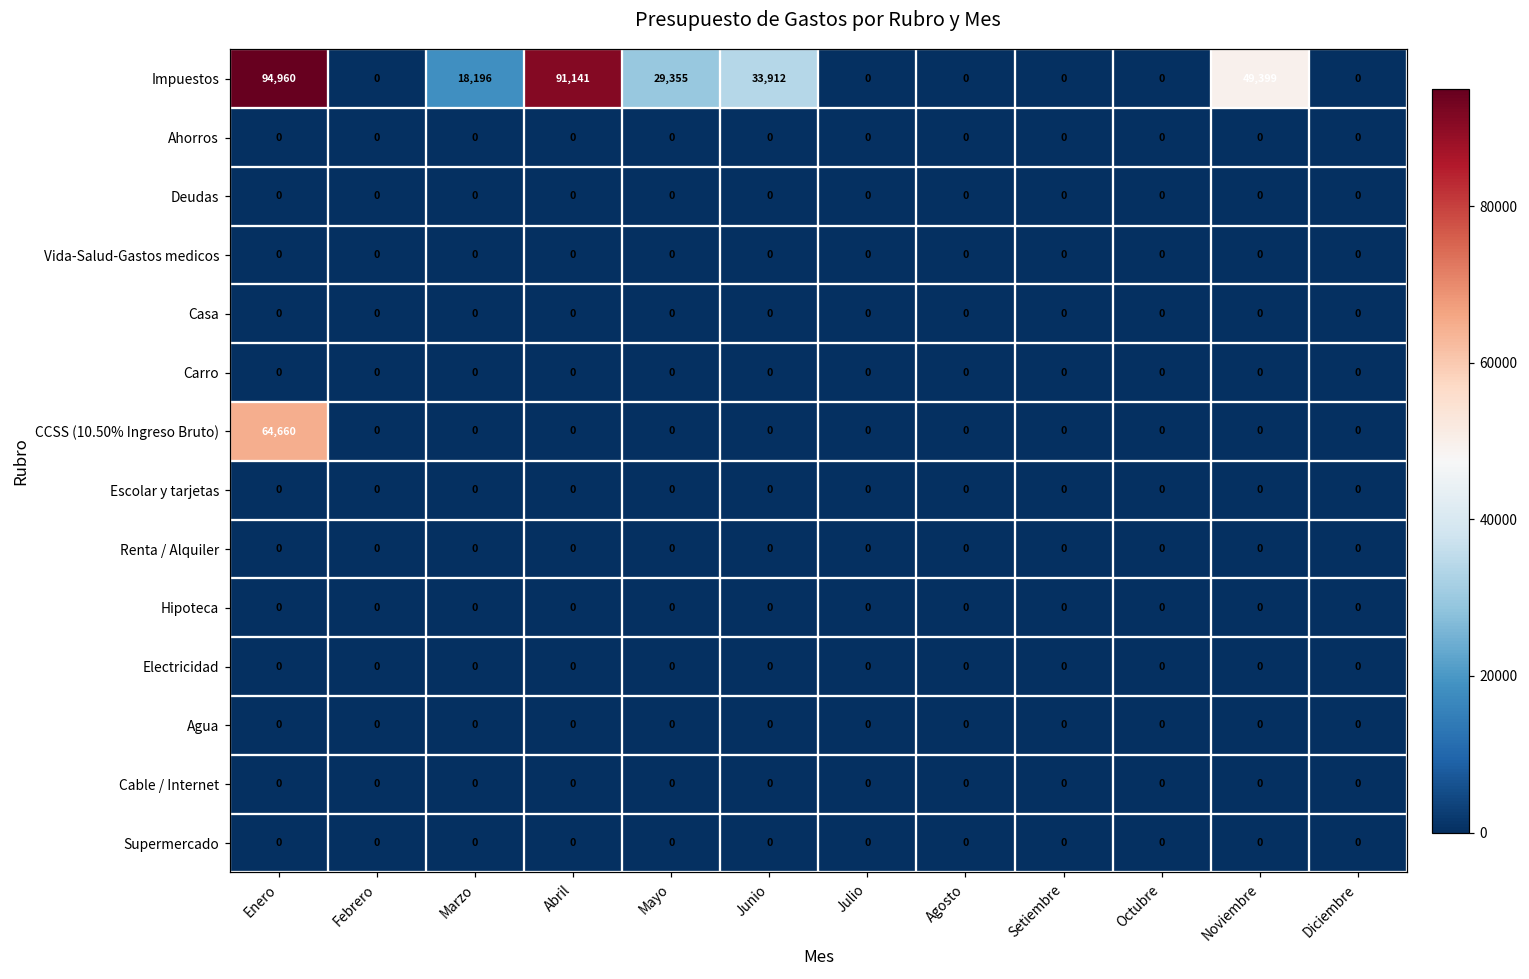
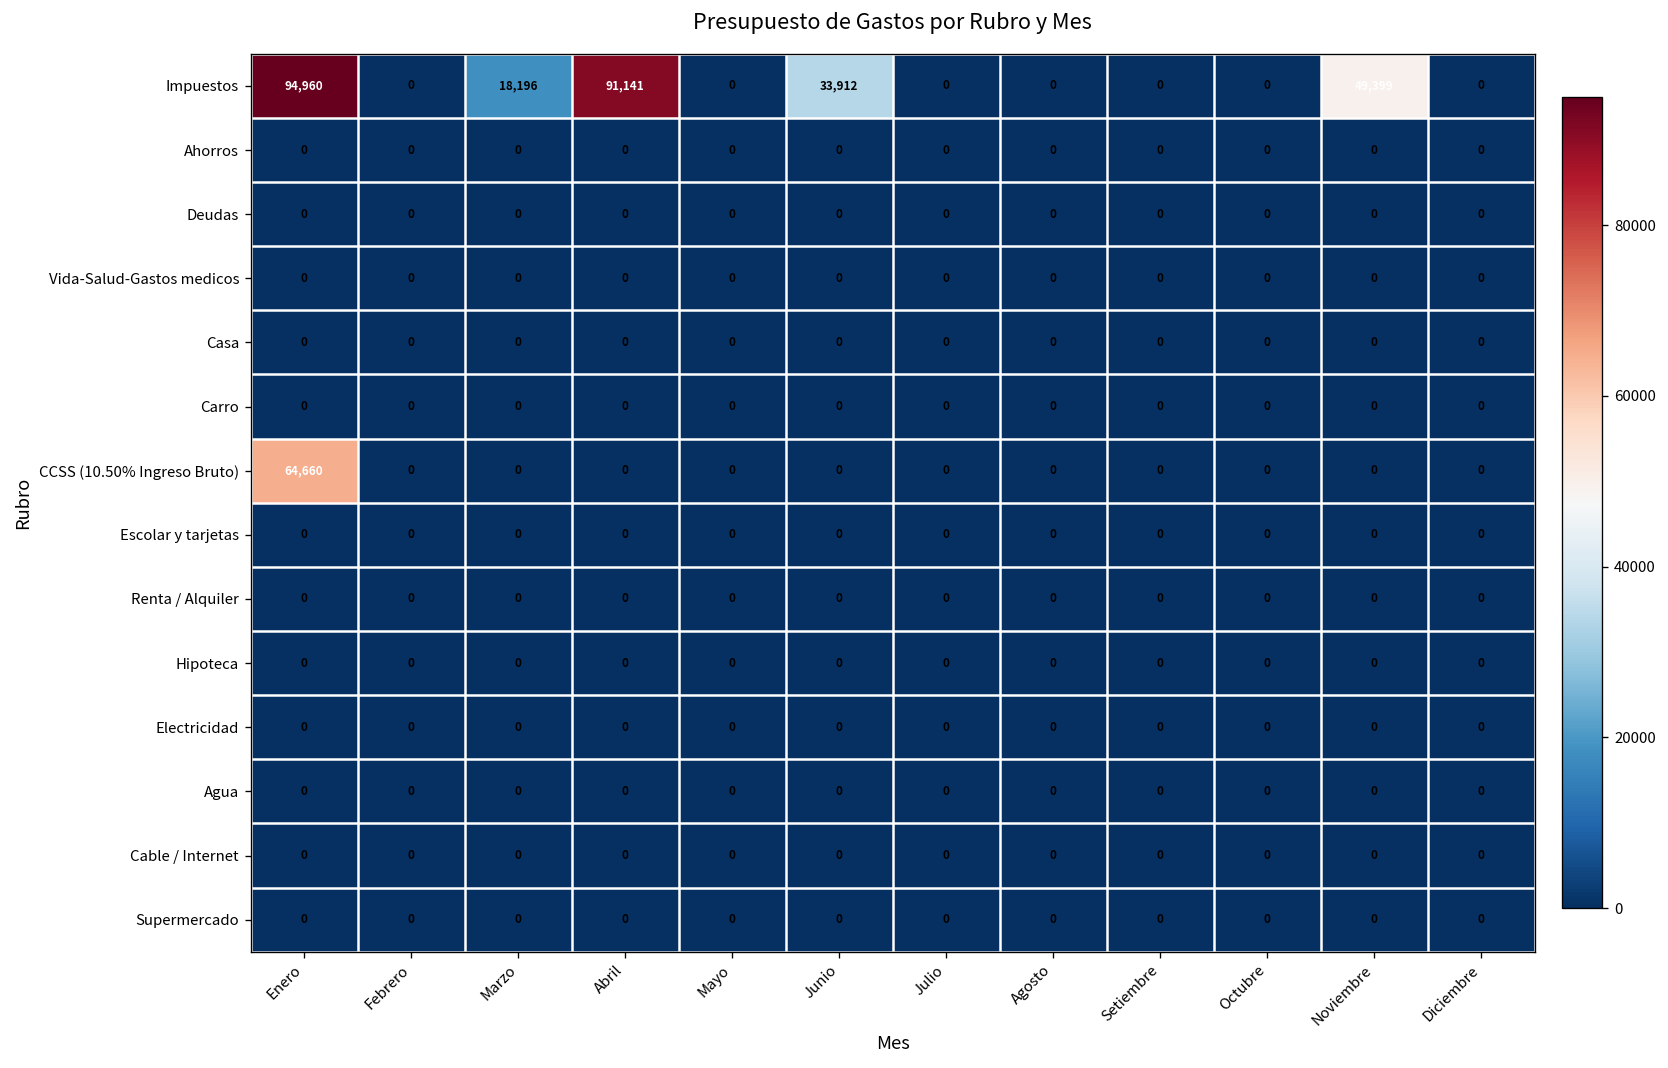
Impuestos, Mayo: 29,355 -> 0
